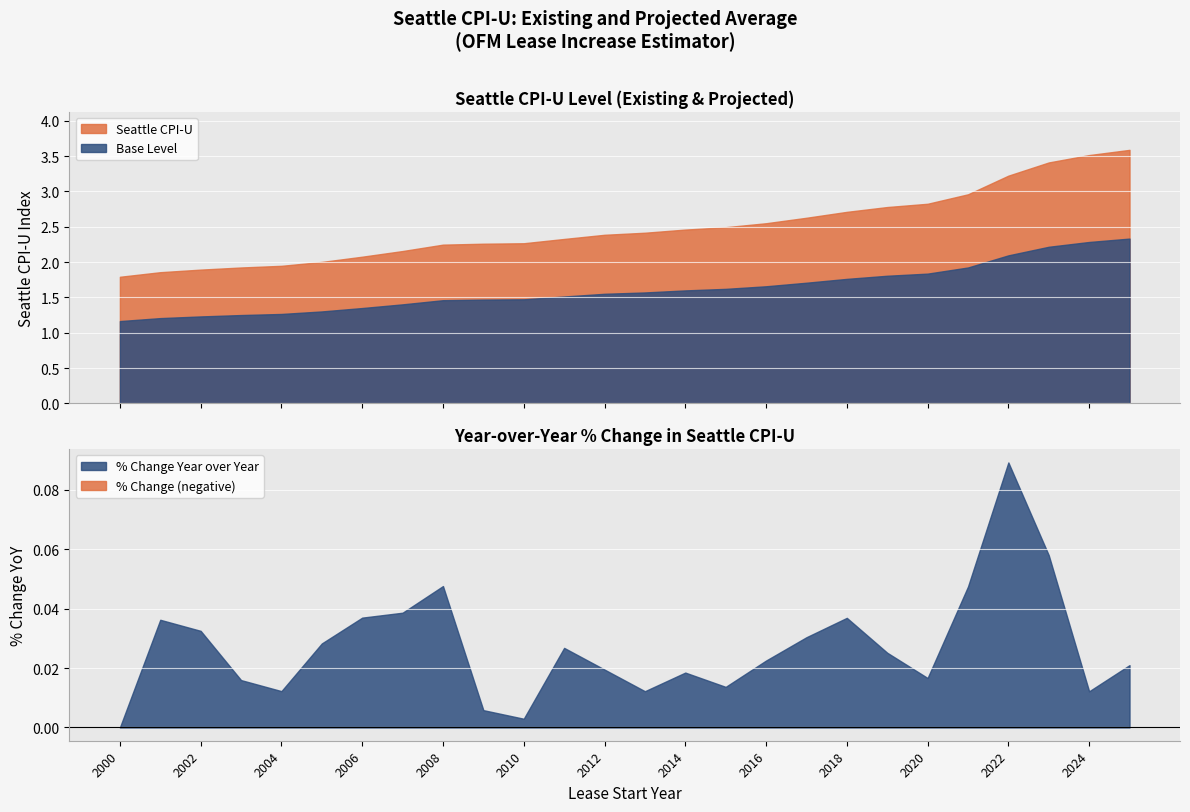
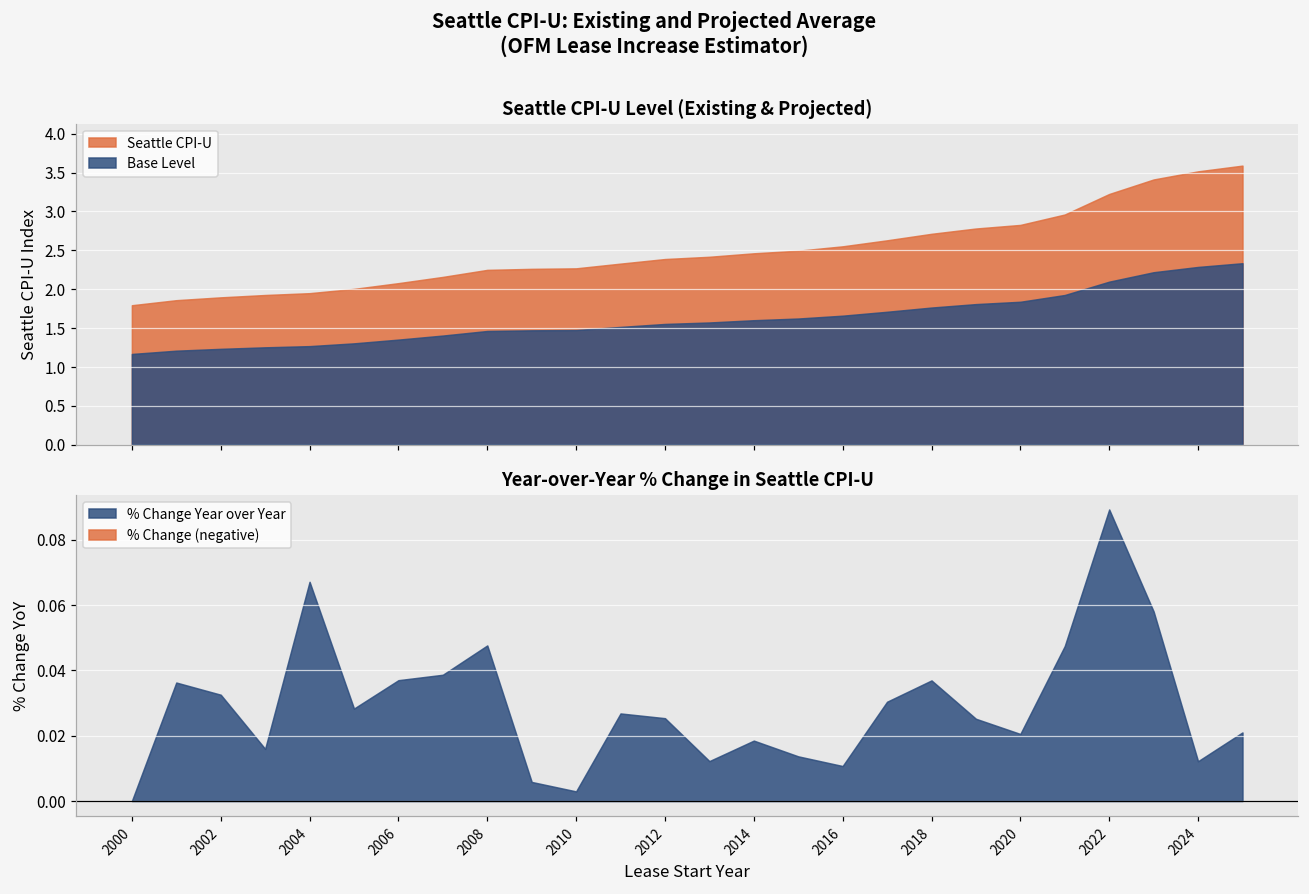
Year-over-Year % Change in Seattle CPI-U, 2004: 0.012 -> 0.067
Year-over-Year % Change in Seattle CPI-U, 2012: 0.019 -> 0.025
Year-over-Year % Change in Seattle CPI-U, 2016: 0.023 -> 0.011
Year-over-Year % Change in Seattle CPI-U, 2020: 0.017 -> 0.021
